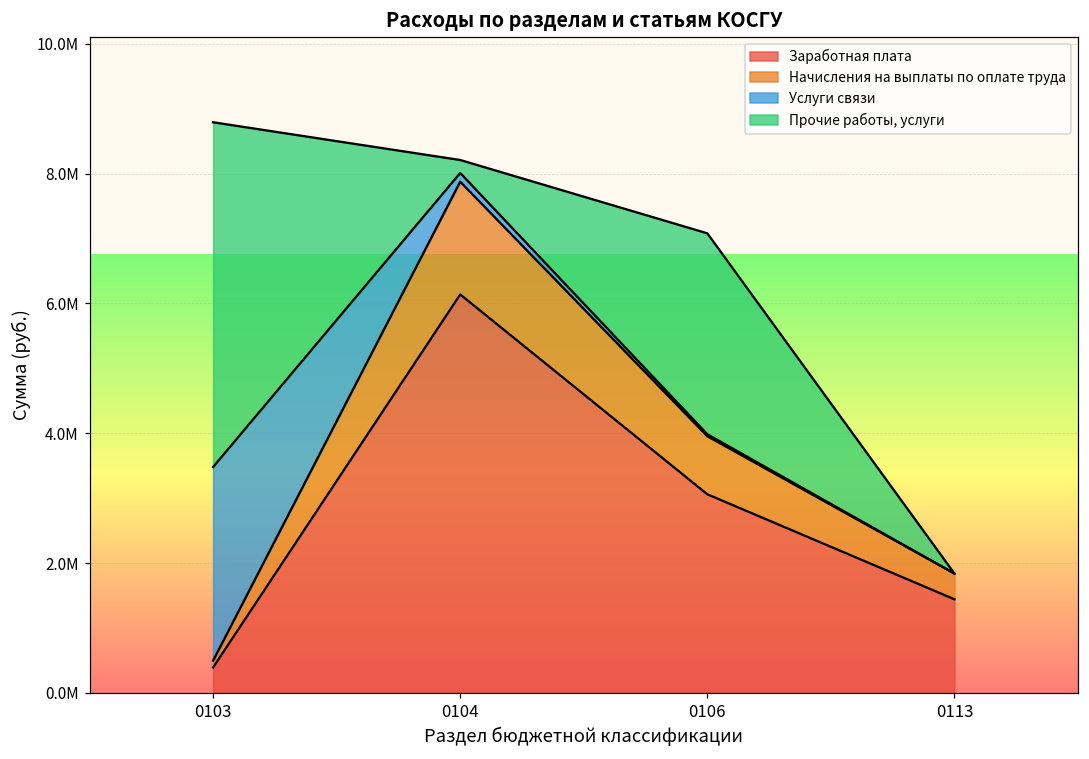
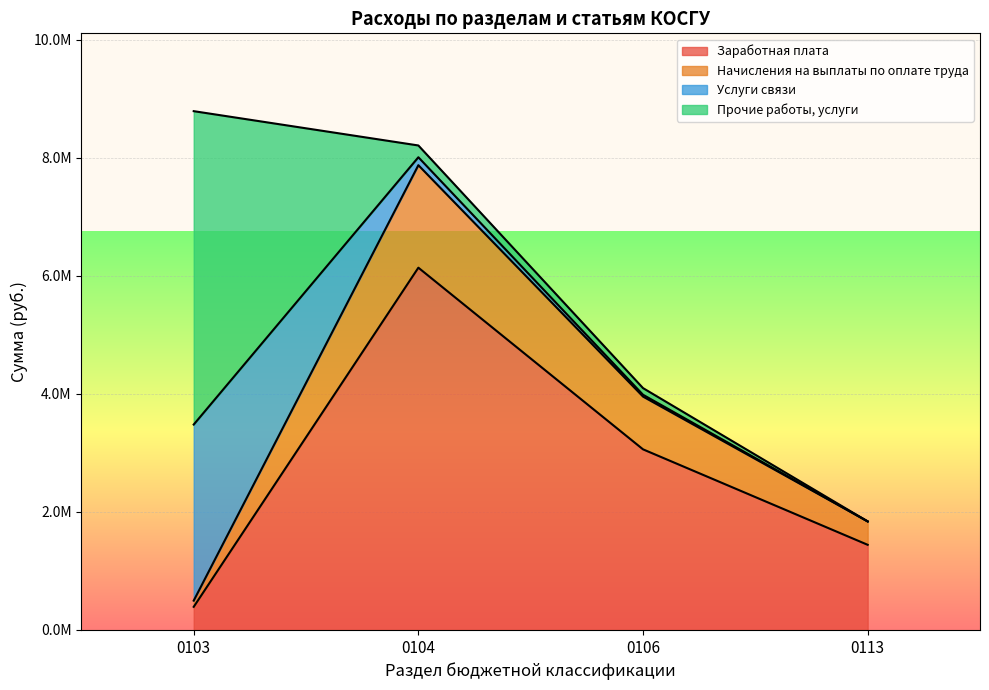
Прочие работы, услуги, 0106: 3100000 -> 100000
